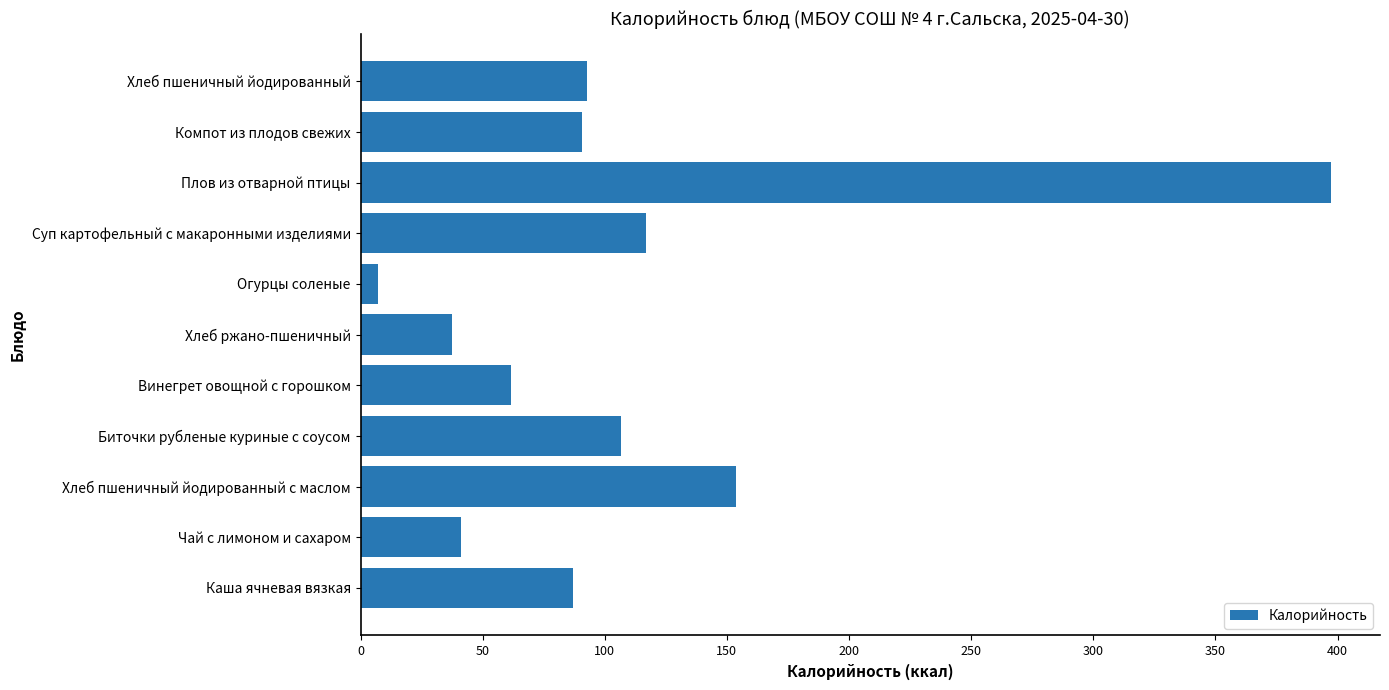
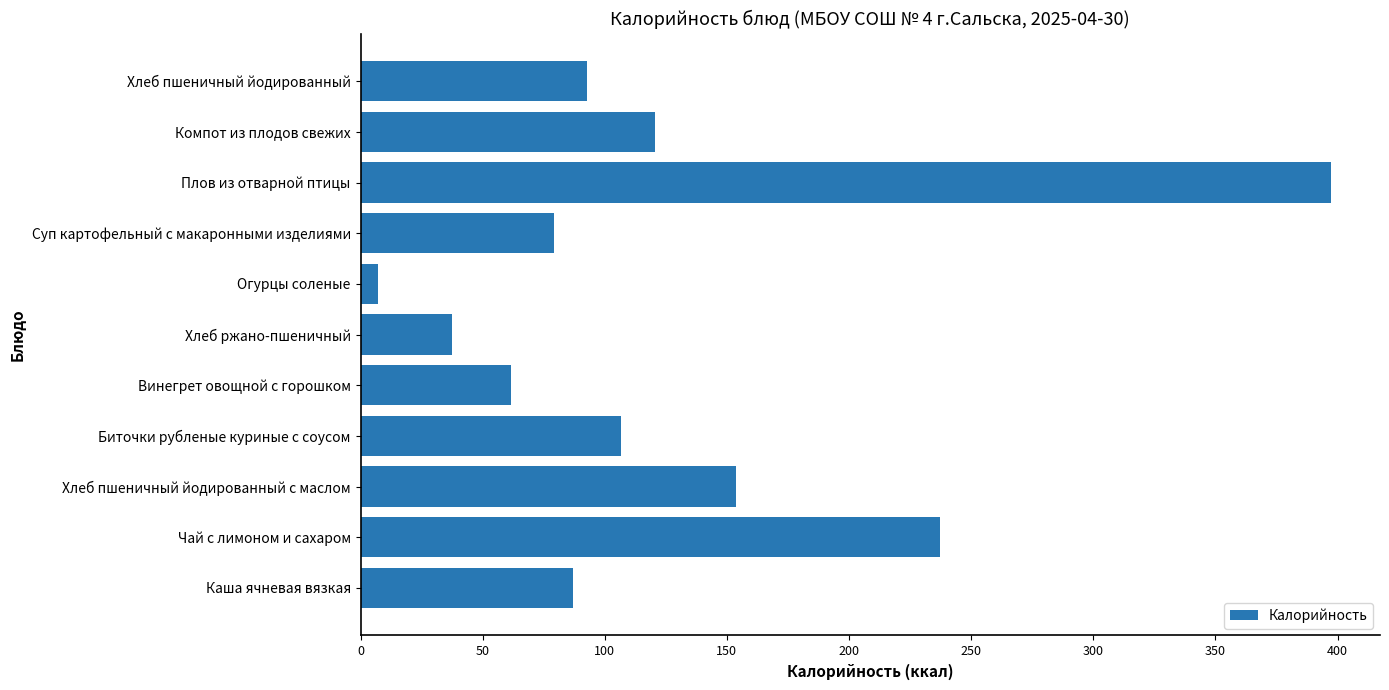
Компот из плодов свежих: 91 -> 121
Суп картофельный с макаронными изделиями: 117 -> 79
Чай с лимоном и сахаром: 41 -> 237
